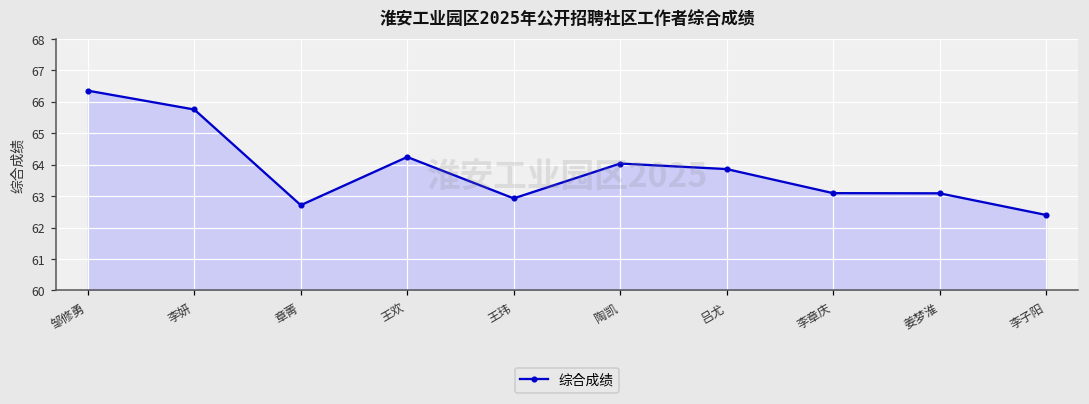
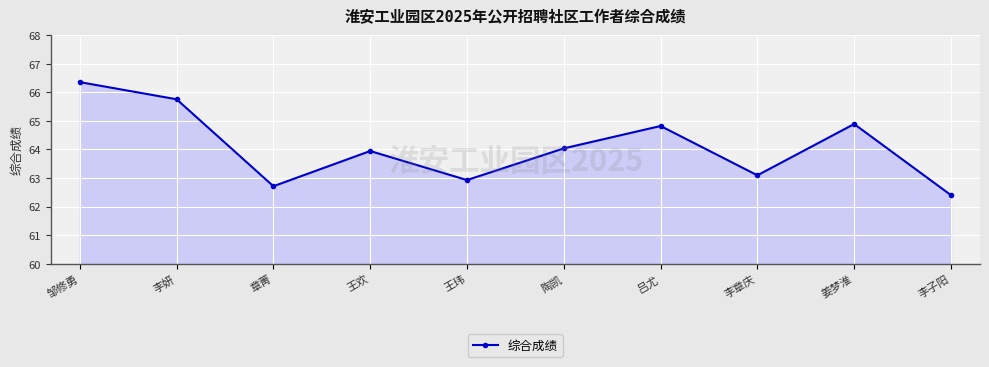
王欢: 64.2 -> 63.9
吕尤: 63.9 -> 64.8
姜梦淮: 63.1 -> 64.9
